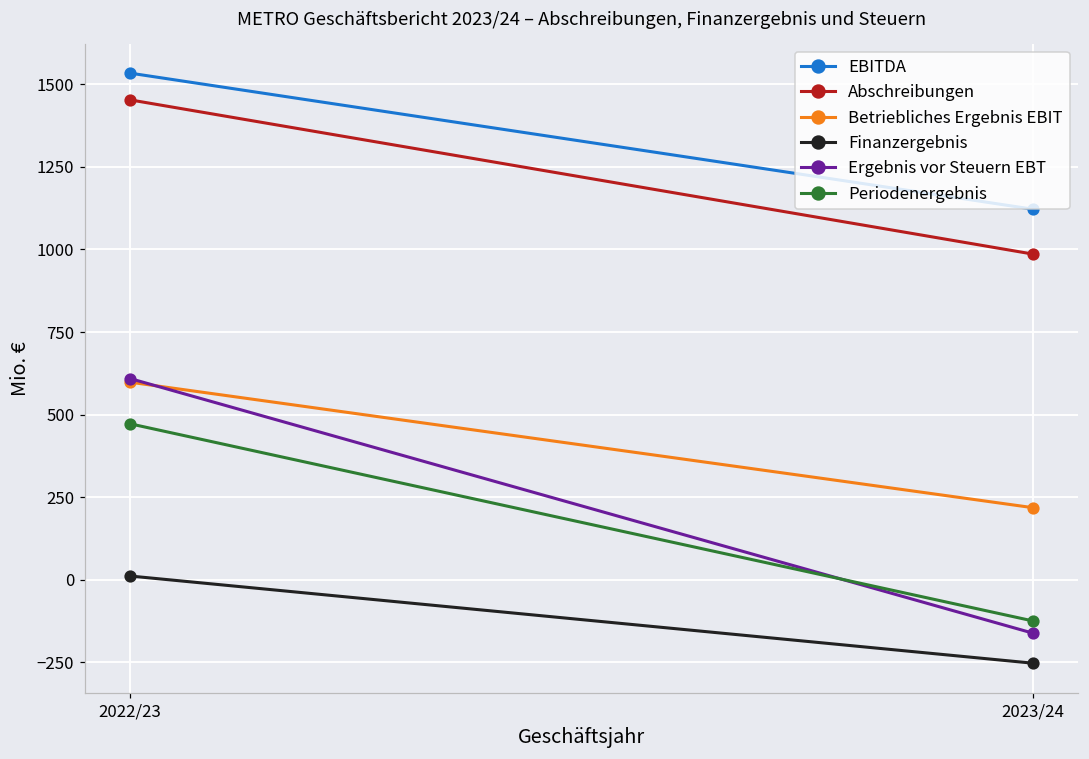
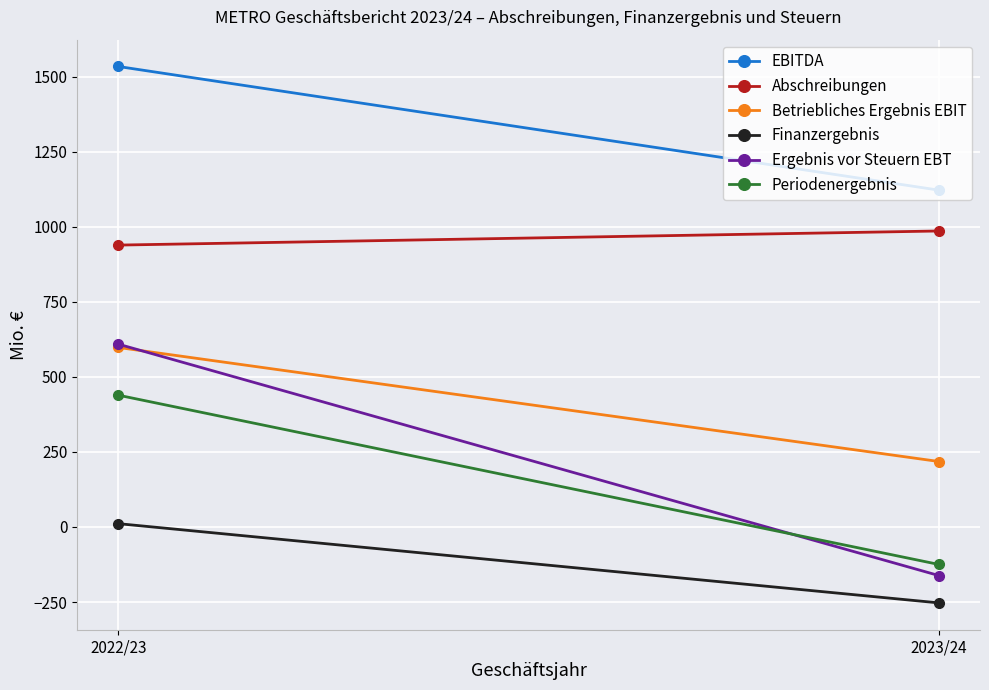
Abschreibungen, 2022/23: 1450 -> 940
Periodenergebnis, 2022/23: 470 -> 440
